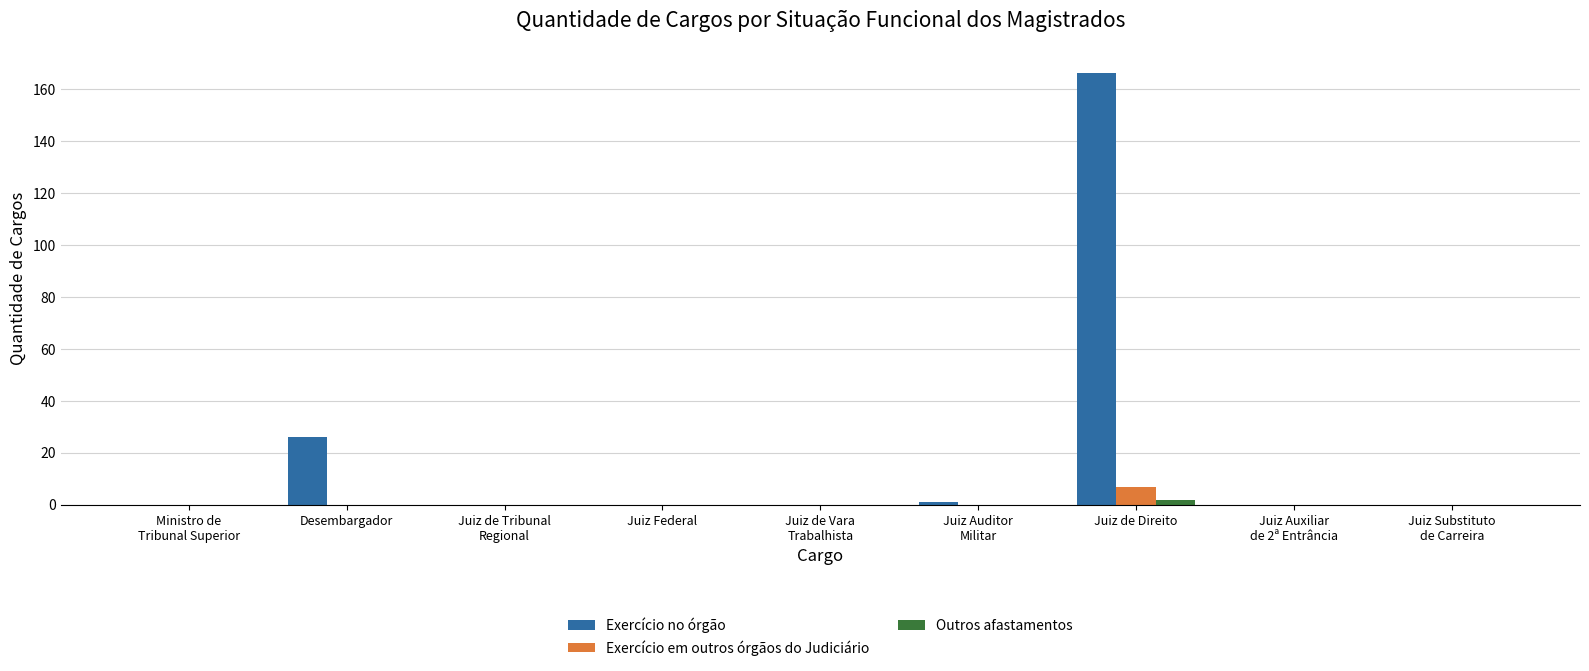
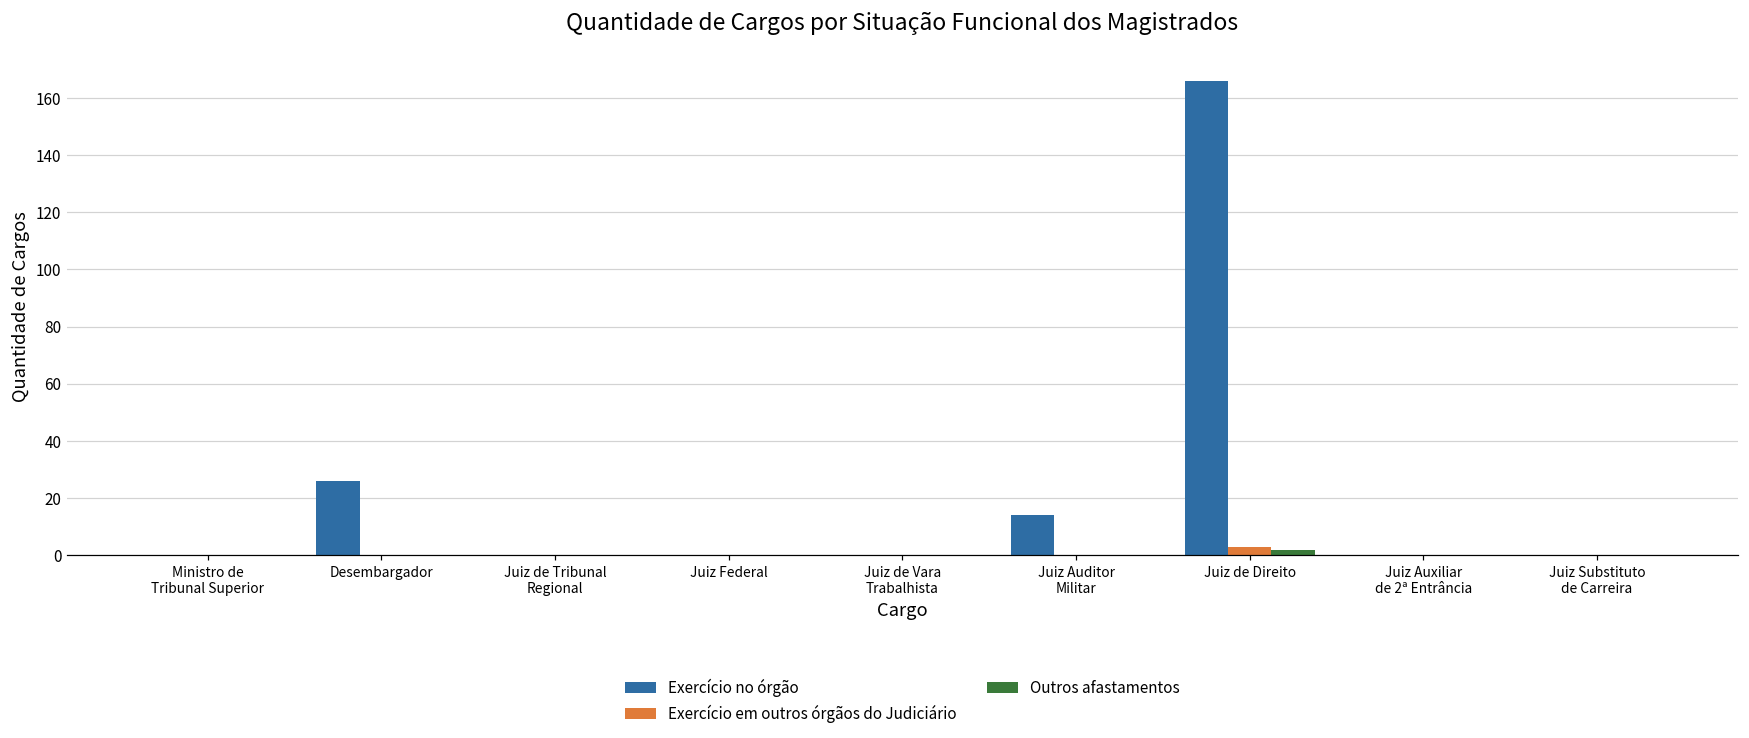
Exercício no órgão, Juiz Auditor Militar: 1 -> 14
Exercício em outros órgãos do Judiciário, Juiz de Direito: 7 -> 3
